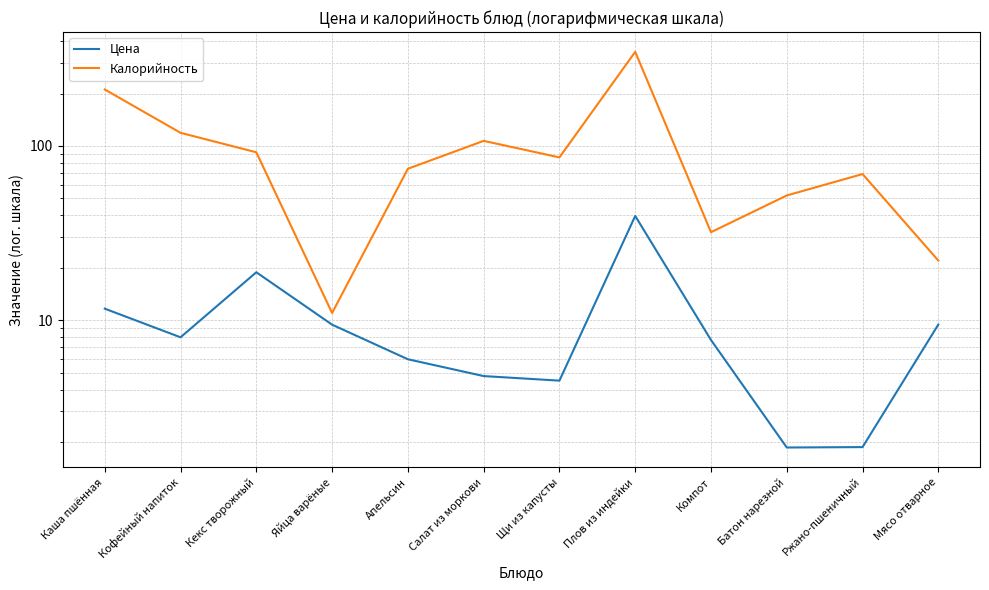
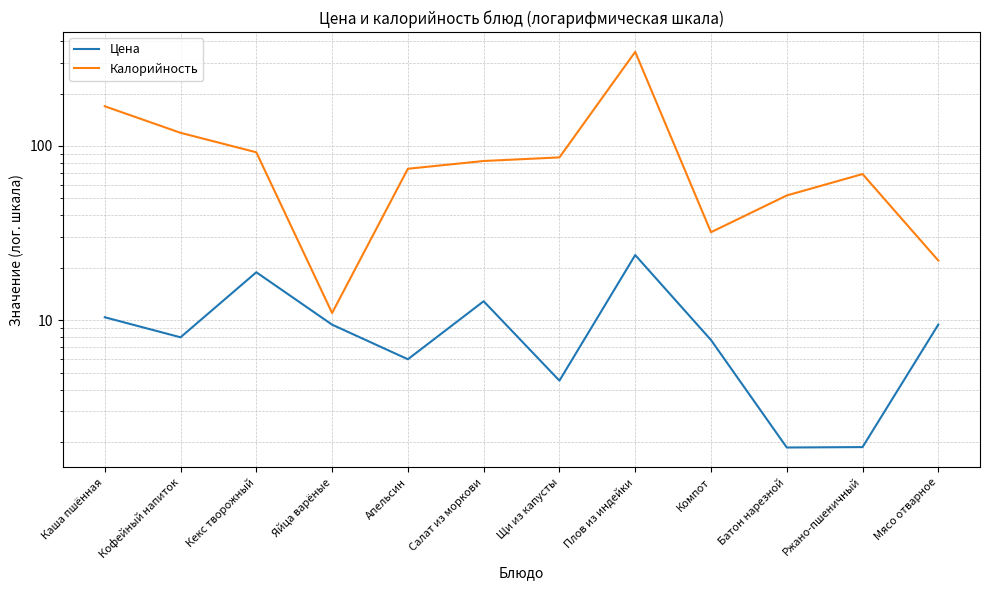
Цена, Каша пшённая: 12 -> 10
Калорийность, Каша пшённая: 210 -> 170
Цена, Салат из моркови: 4.8 -> 13
Калорийность, Салат из моркови: 110 -> 80
Цена, Плов из индейки: 40 -> 24
